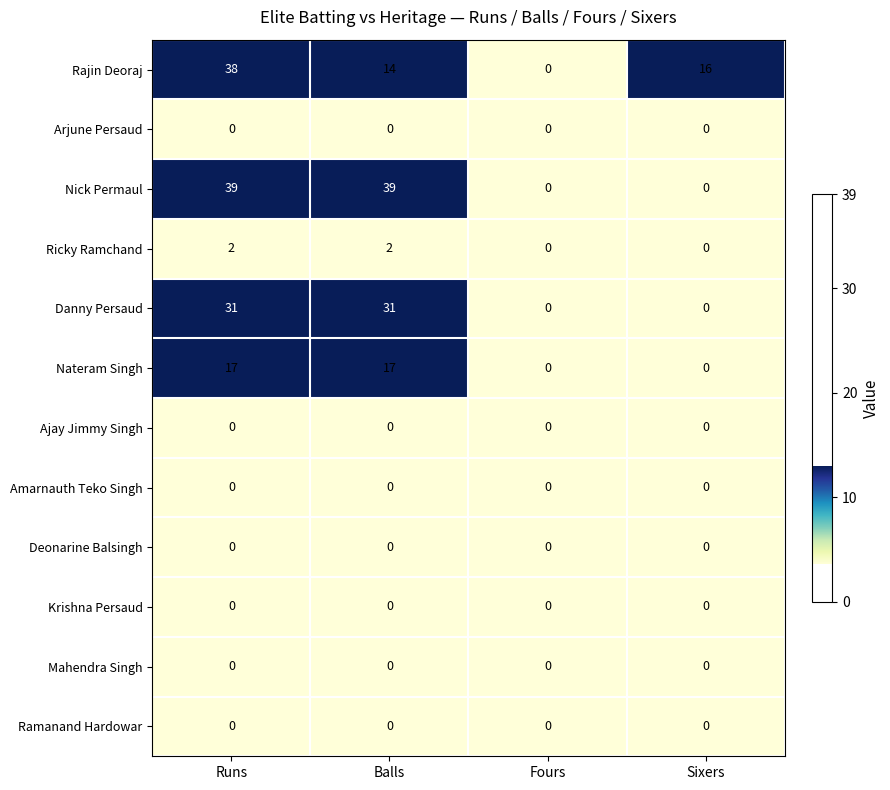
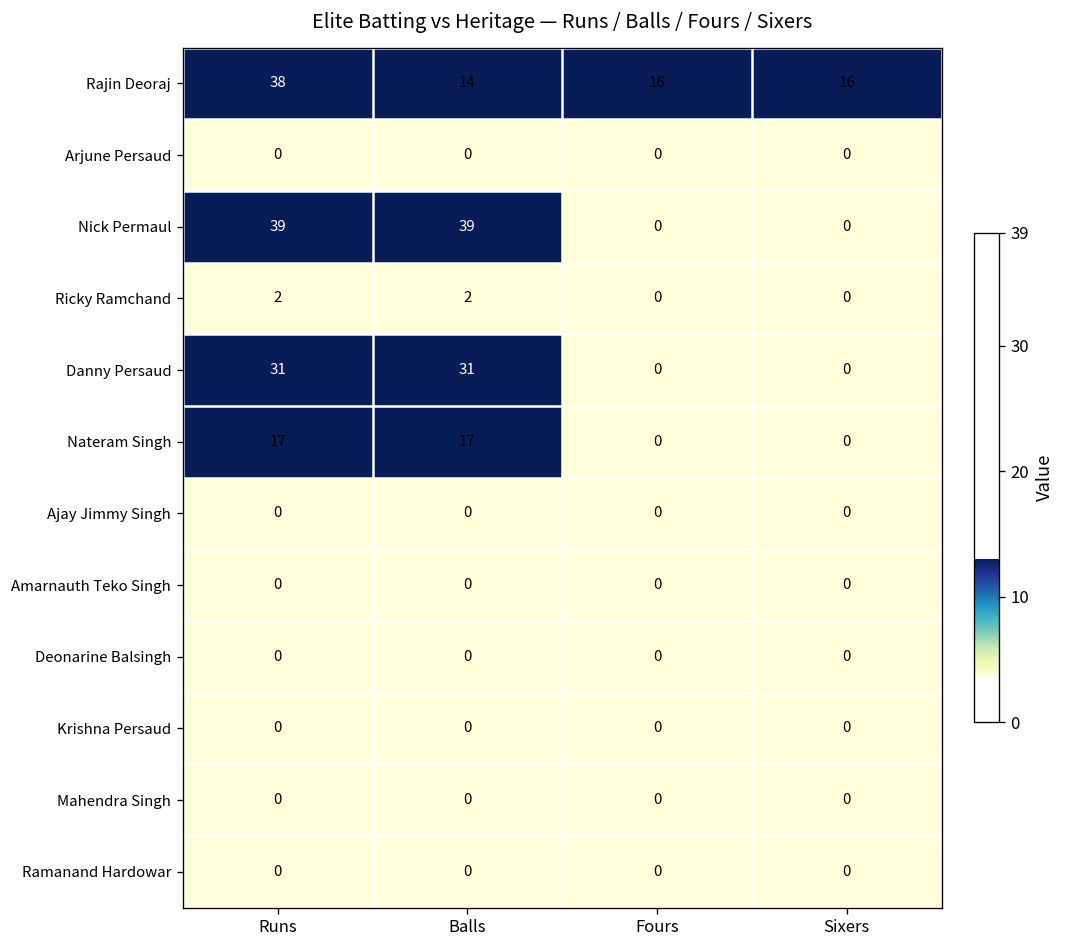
Rajin Deoraj, Fours: 0 -> 16
